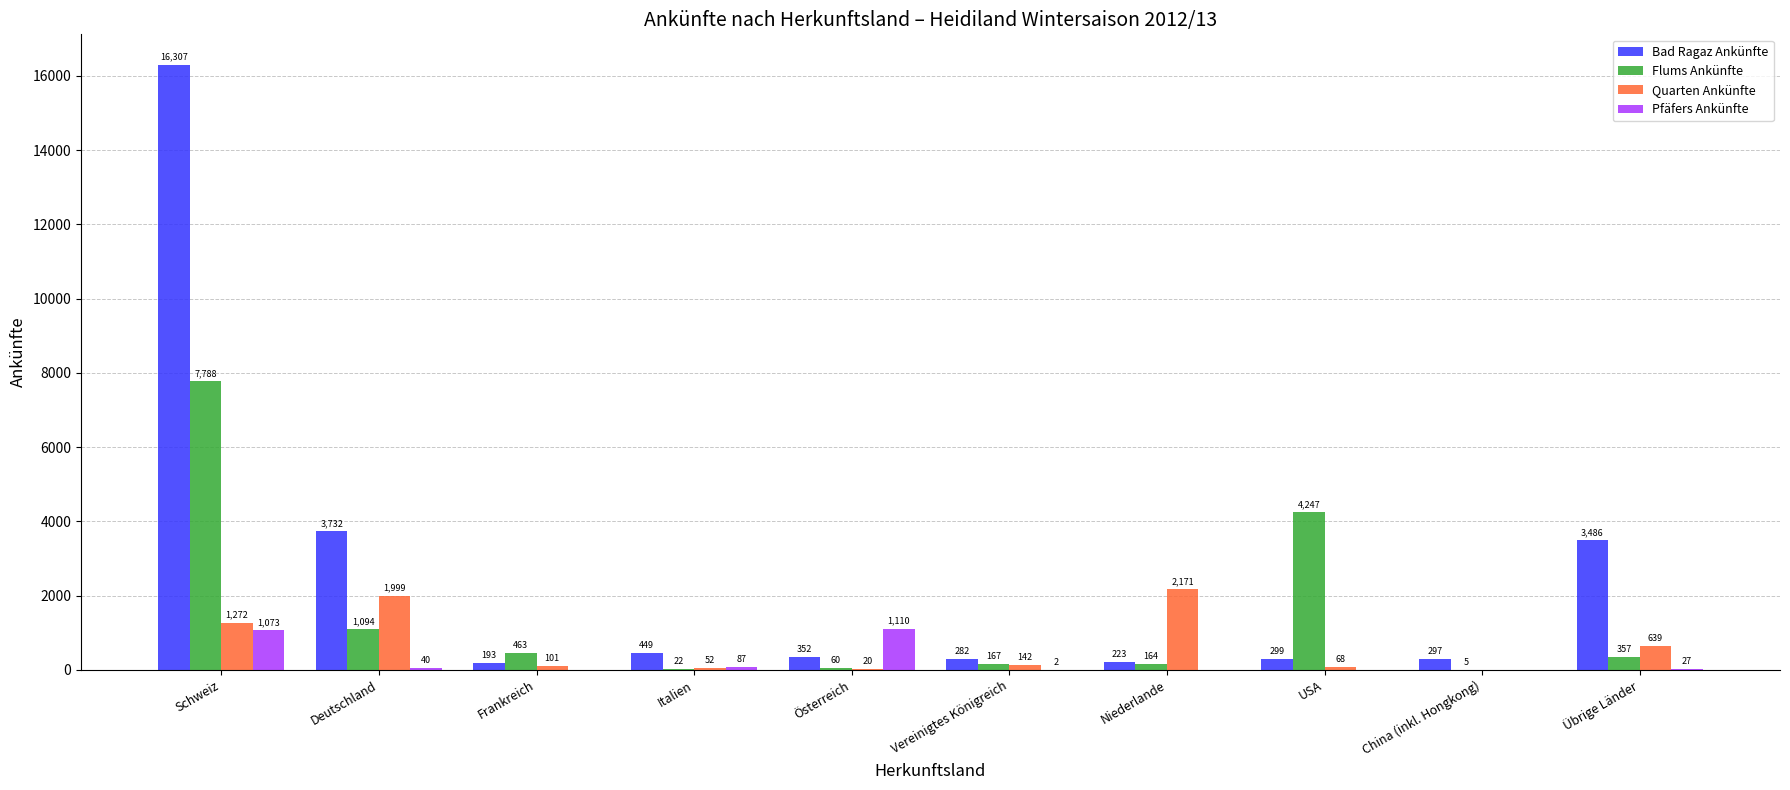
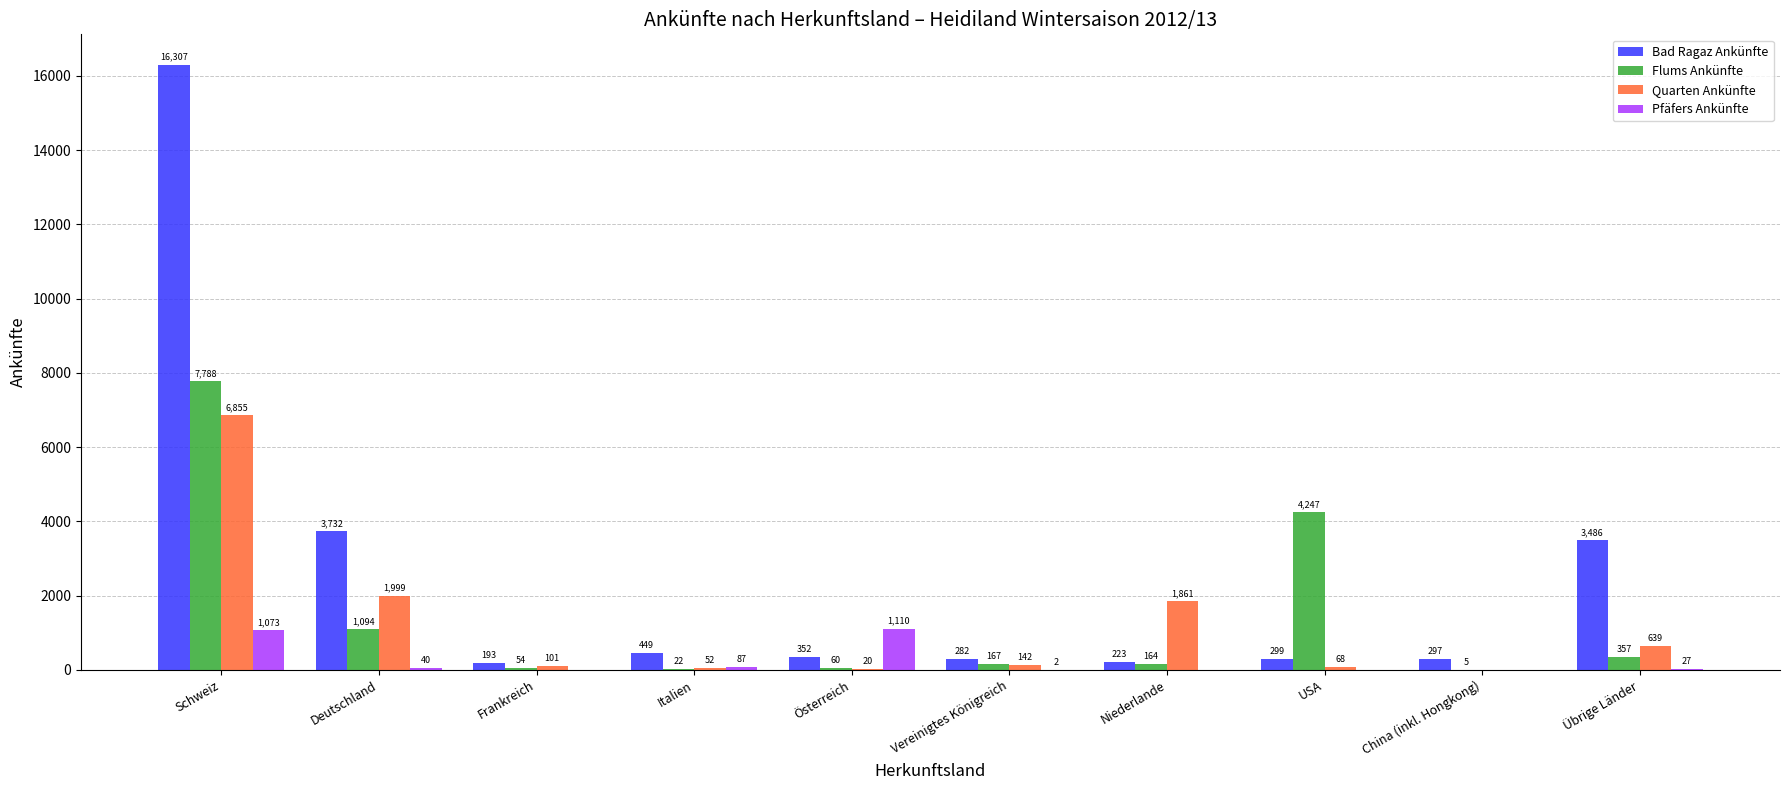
Quarten Ankünfte, Schweiz: 1,272 -> 6,855
Flums Ankünfte, Frankreich: 463 -> 54
Quarten Ankünfte, Niederlande: 2,171 -> 1,861
